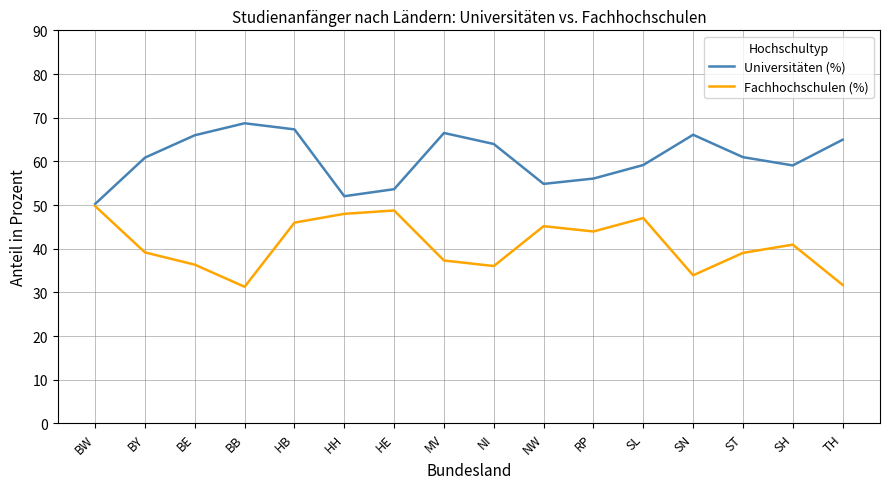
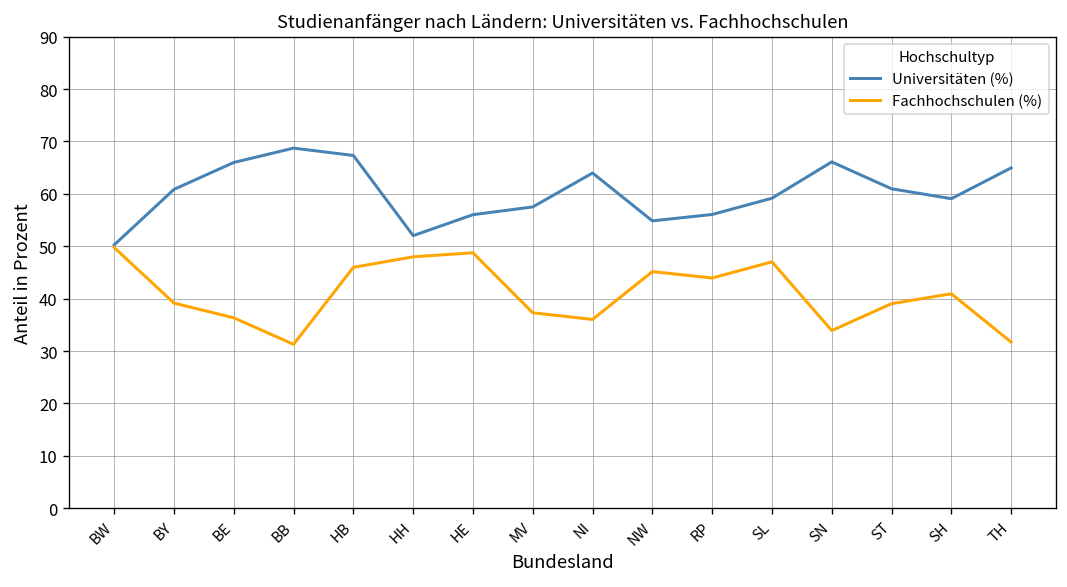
Universitäten (%), HE: 54 -> 56
Universitäten (%), MV: 67 -> 58
